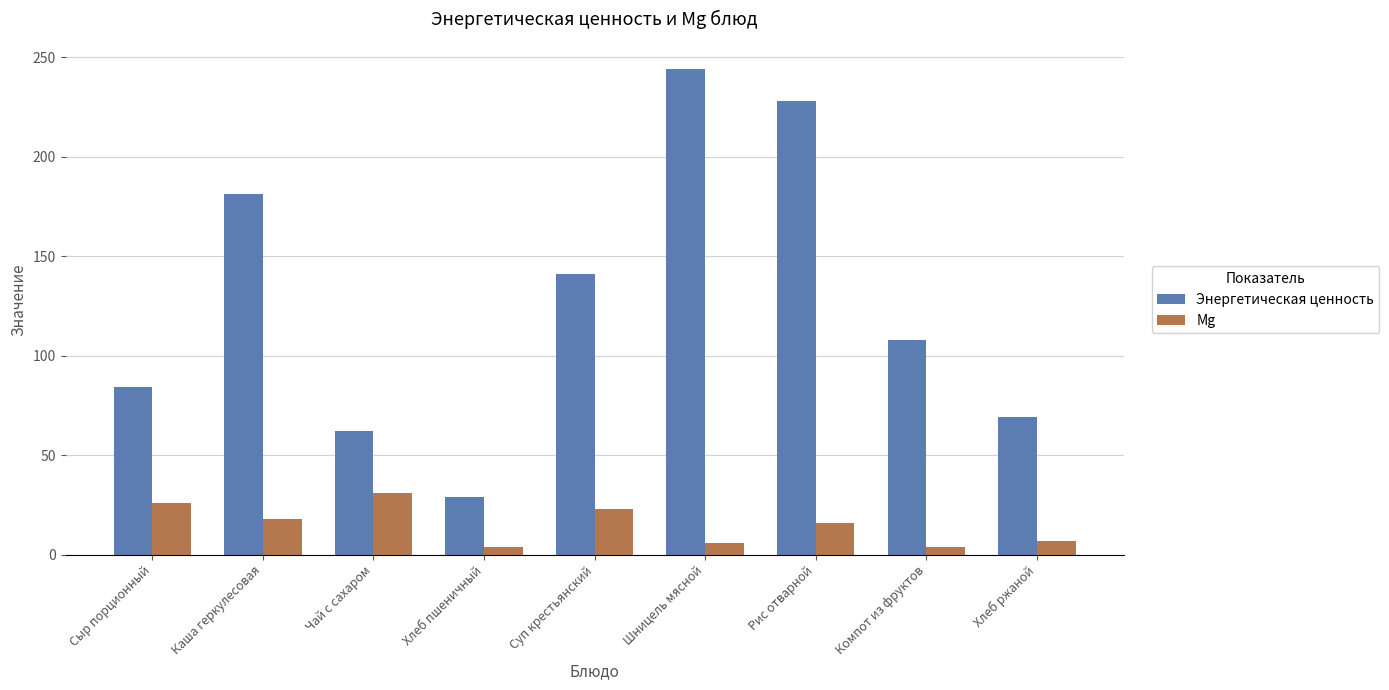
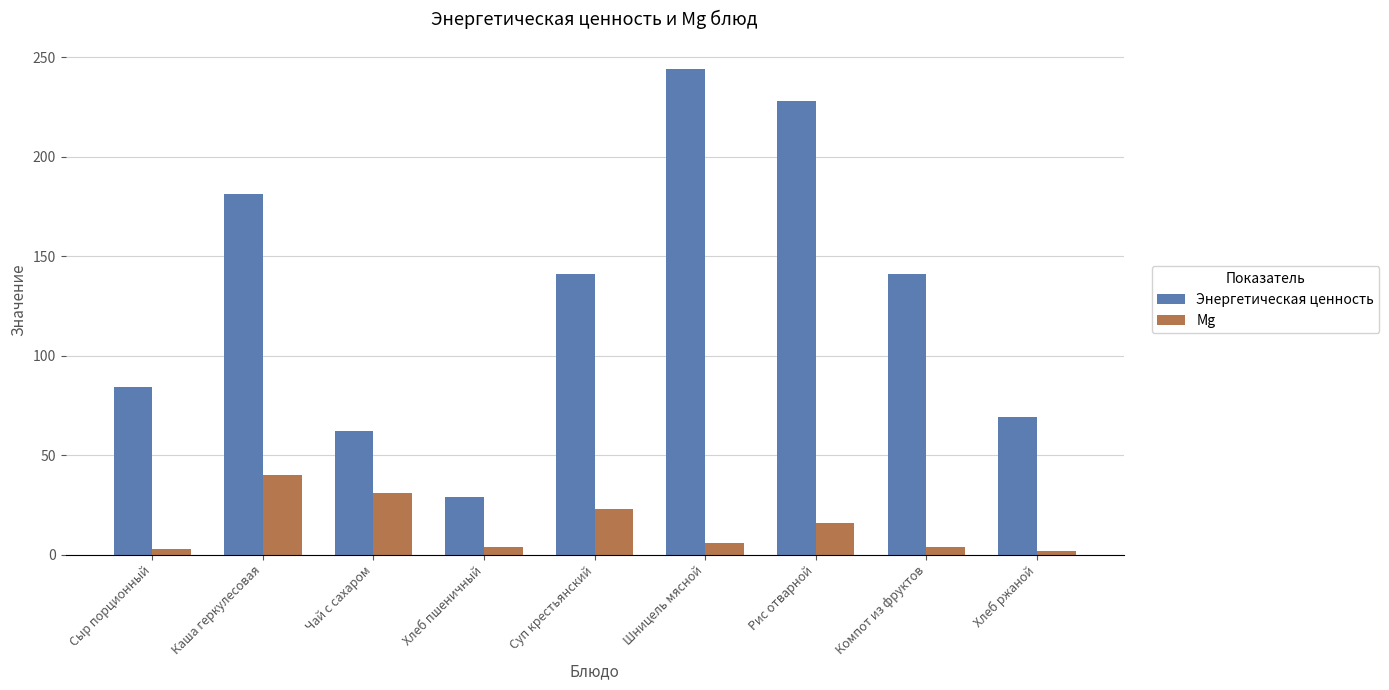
Mg, Сыр порционный: 26 -> 3
Mg, Каша геркулесовая: 18 -> 40
Энергетическая ценность, Компот из фруктов: 108 -> 141
Mg, Хлеб ржаной: 7 -> 2
